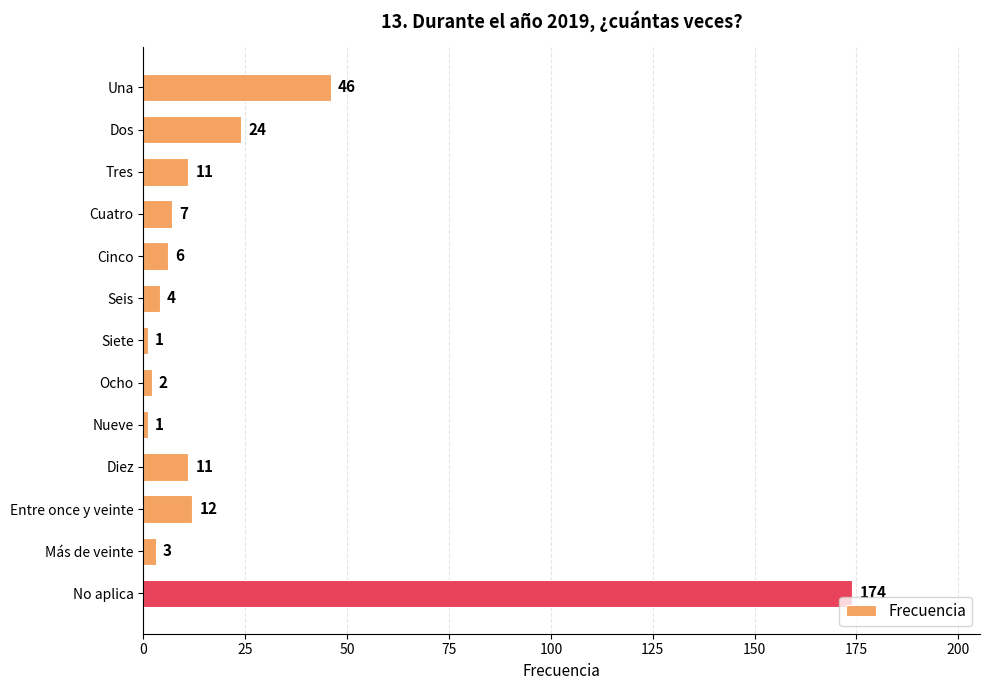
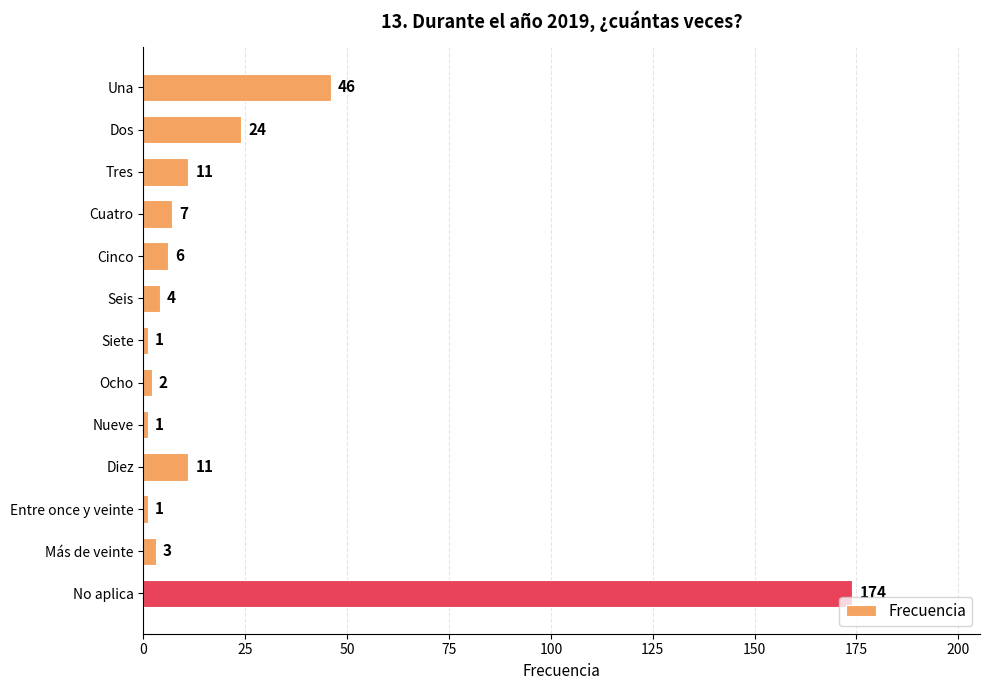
Entre once y veinte: 12 -> 1
